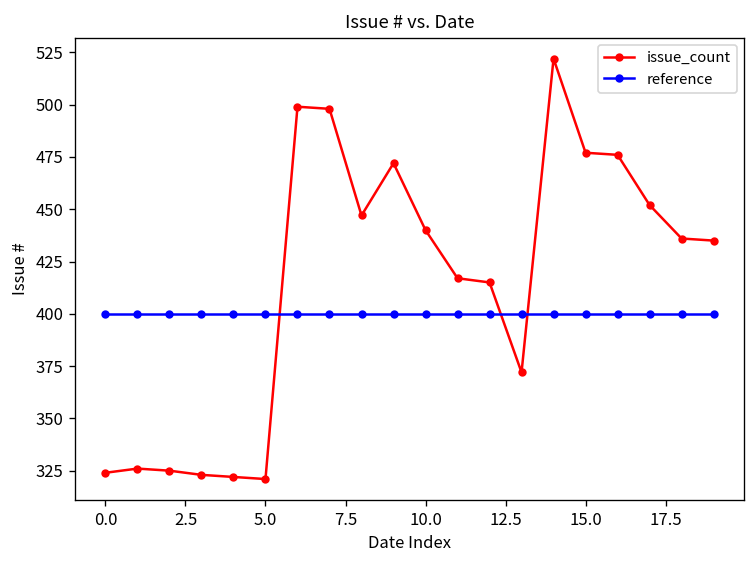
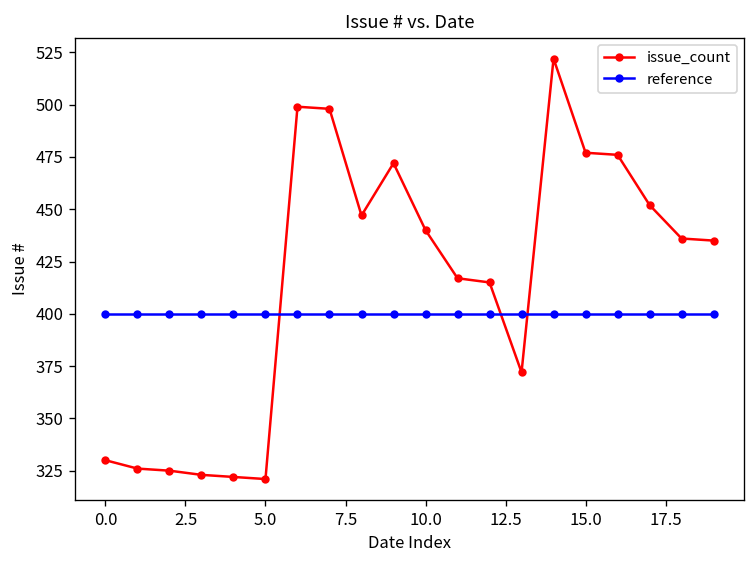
issue_count, 0.0: 324 -> 330
